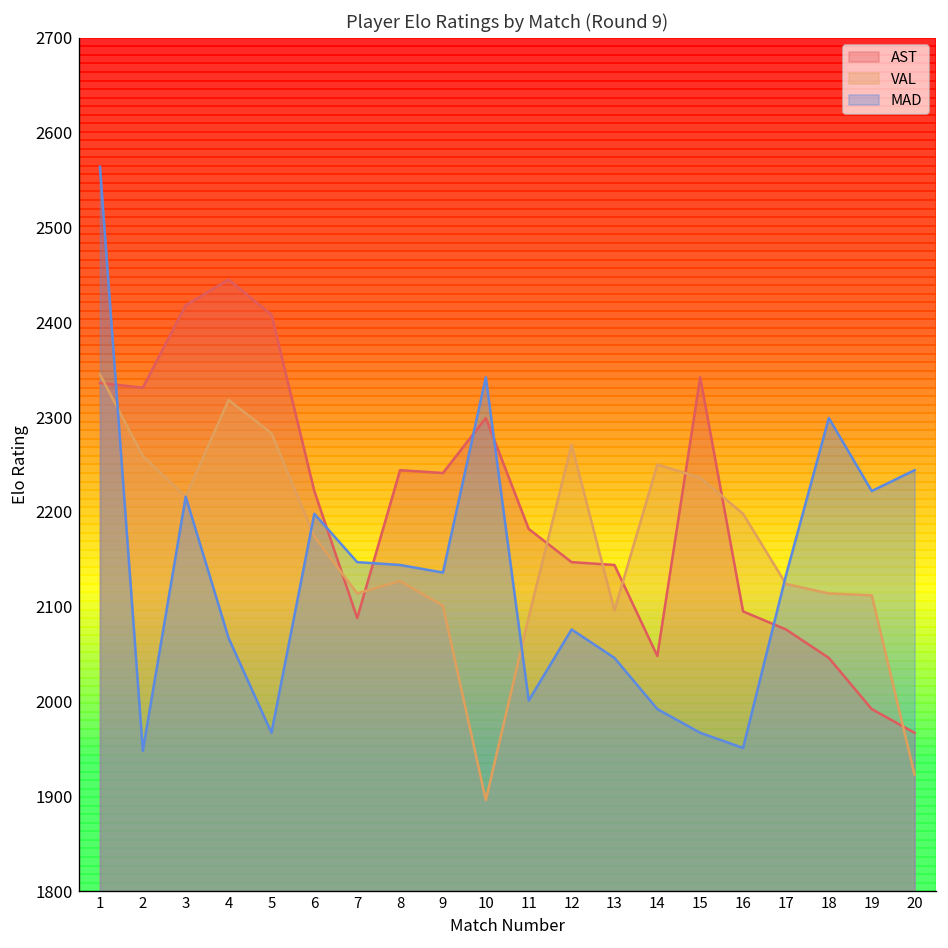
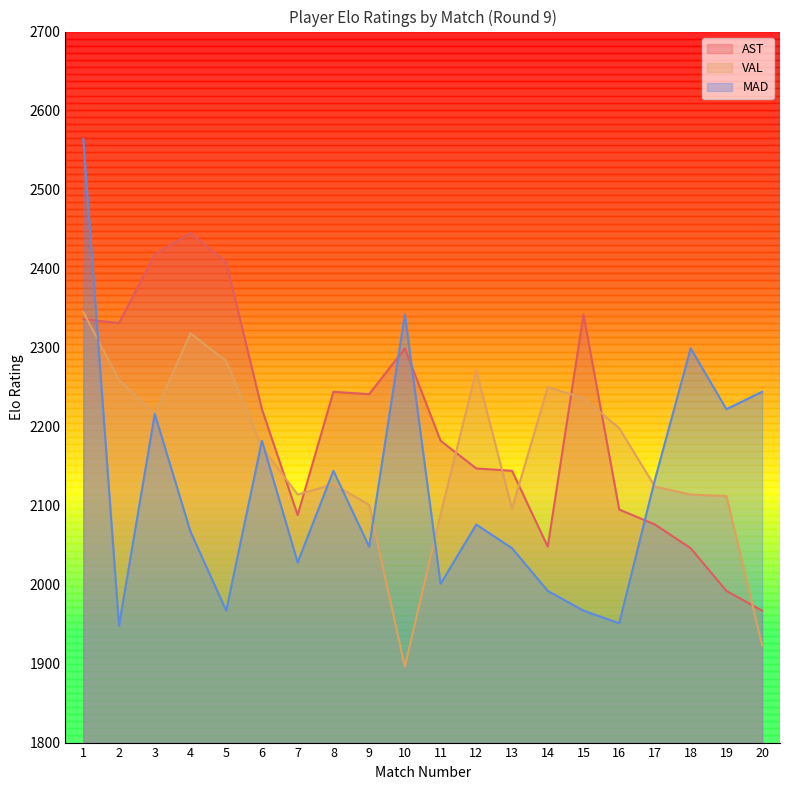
MAD, 6: 2200 -> 2180
MAD, 7: 2150 -> 2030
MAD, 9: 2140 -> 2050
